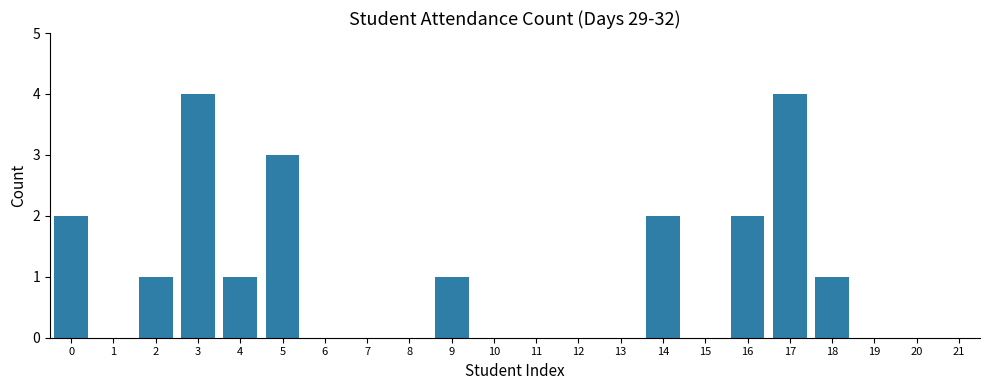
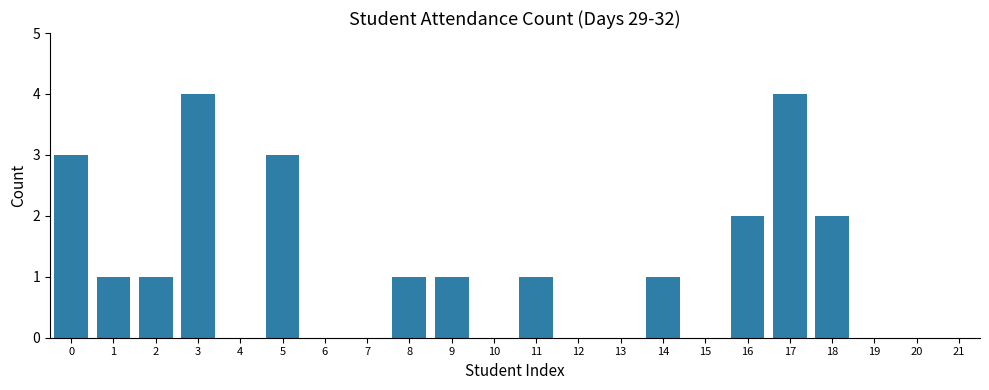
0: 2 -> 3
1: 0 -> 1
4: 1 -> 0
8: 0 -> 1
11: 0 -> 1
14: 2 -> 1
18: 1 -> 2
